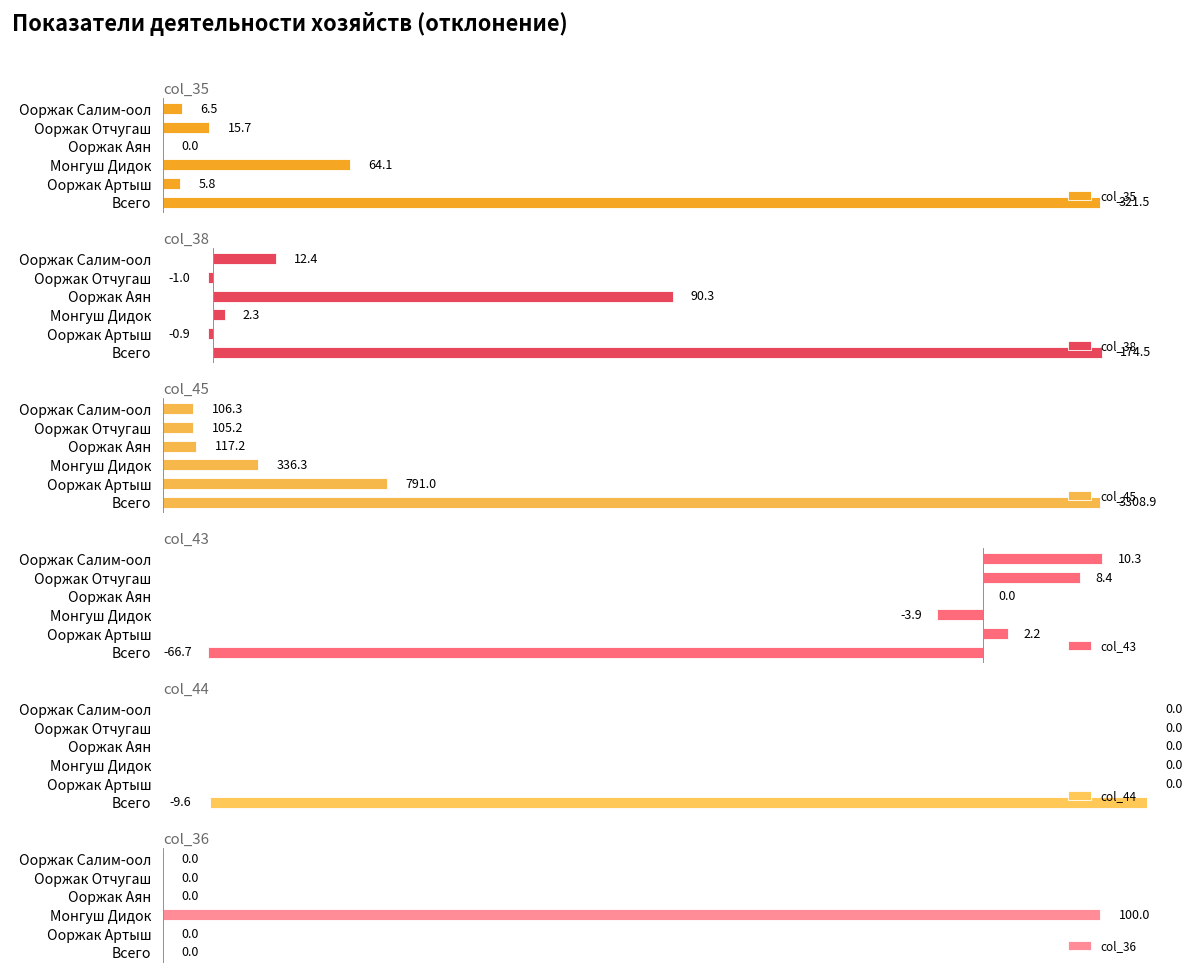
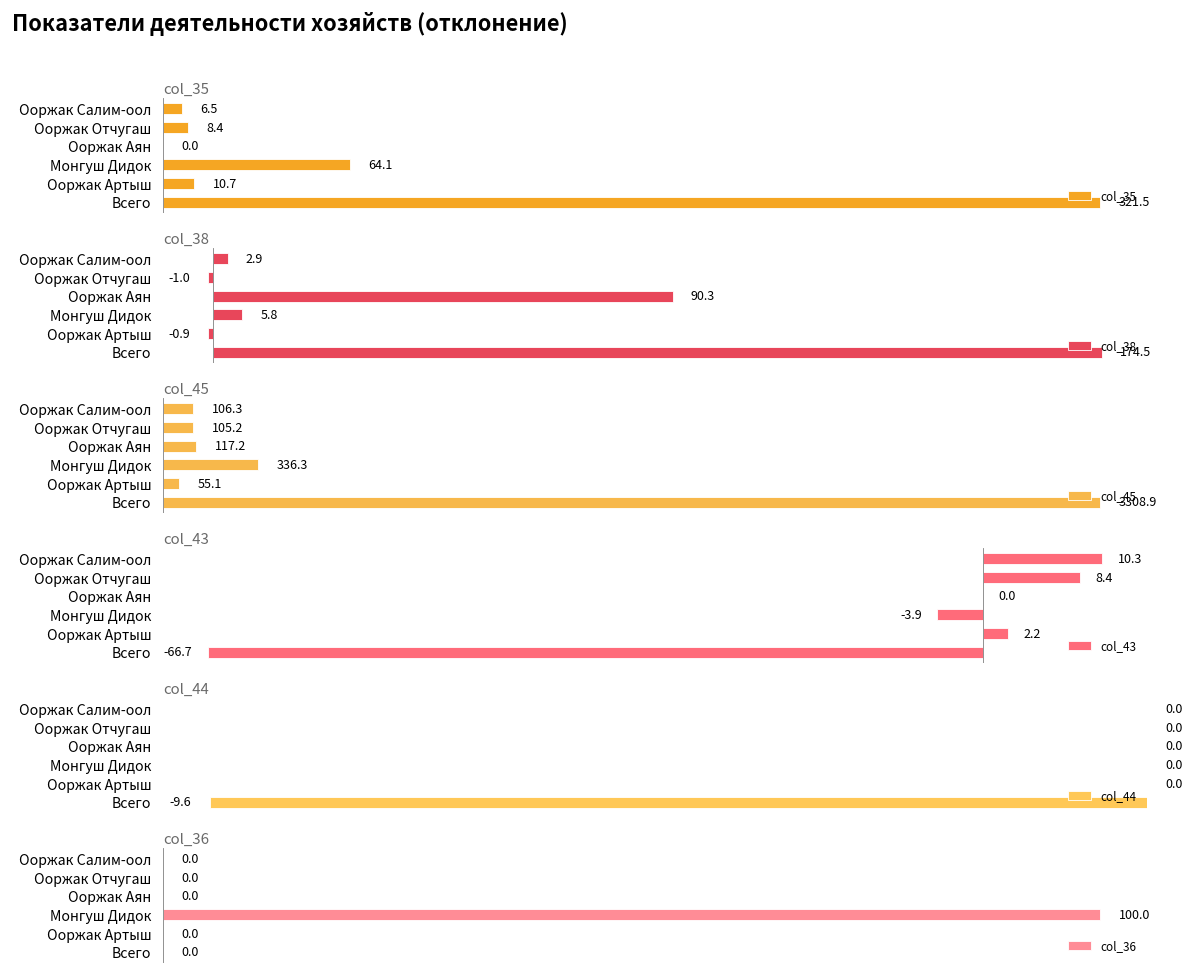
col_35, Ооржак Отчугаш: 15.7 -> 8.4
col_35, Ооржак Артыш: 5.8 -> 10.7
col_38, Ооржак Салим-оол: 12.4 -> 2.9
col_38, Монгуш Дидок: 2.3 -> 5.8
col_45, Ооржак Артыш: 791.0 -> 55.1
